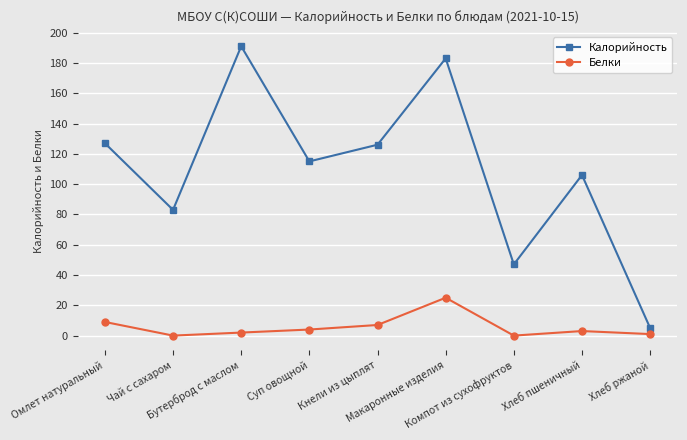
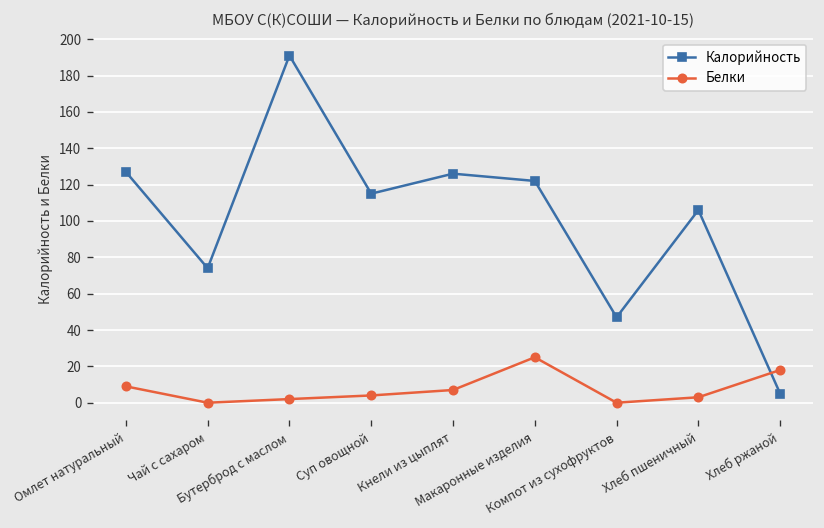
Калорийность, Чай с сахаром: 83 -> 74
Калорийность, Макаронные изделия: 183 -> 122
Белки, Хлеб ржаной: 1 -> 18
